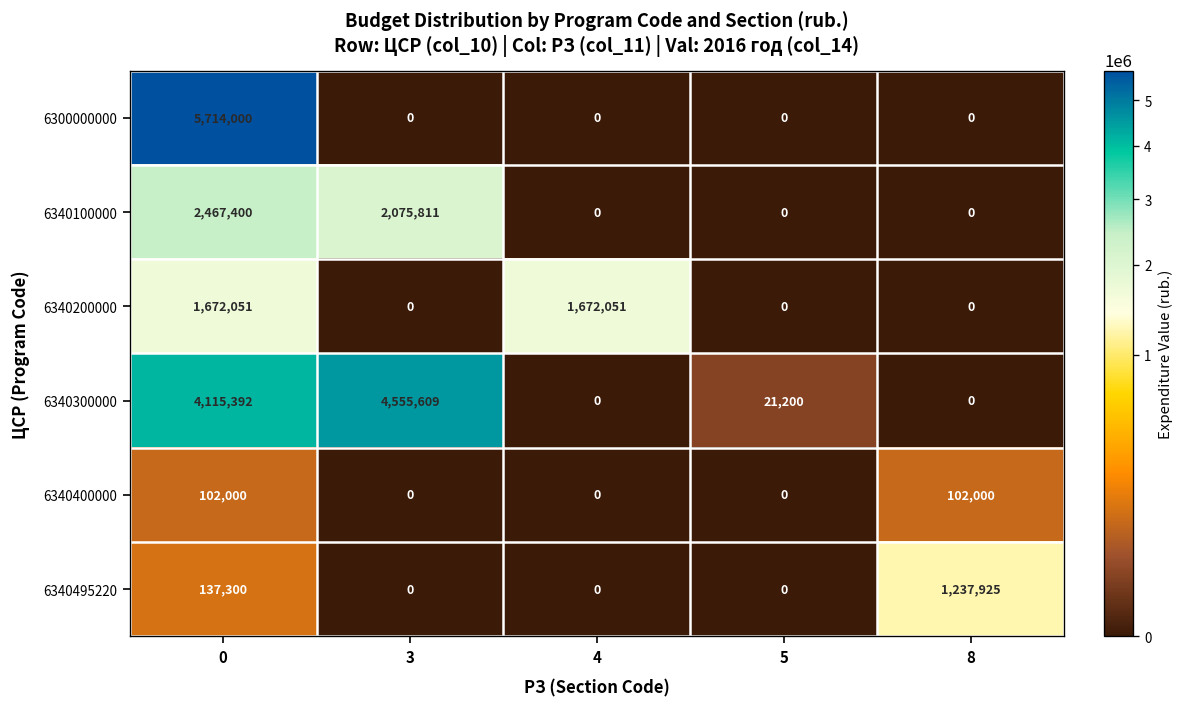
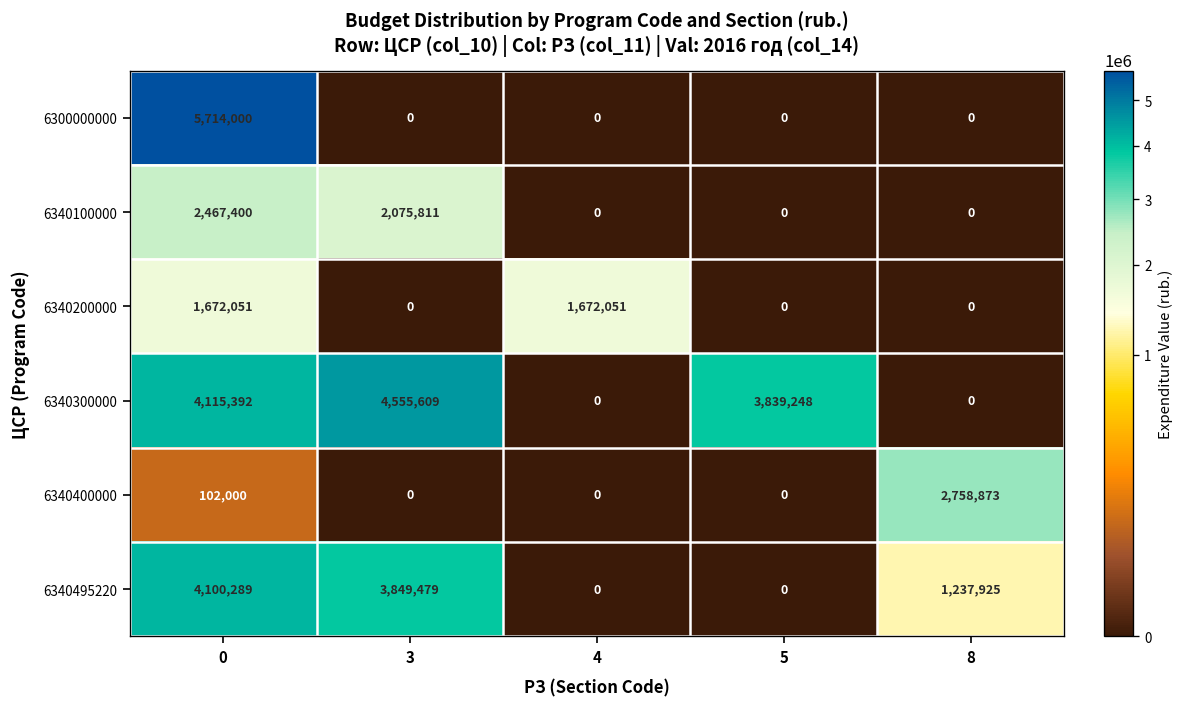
6340300000, 5: 21,200 -> 3,839,248
6340400000, 8: 102,000 -> 2,758,873
6340495220, 0: 137,300 -> 4,100,289
6340495220, 3: 0 -> 3,849,479
